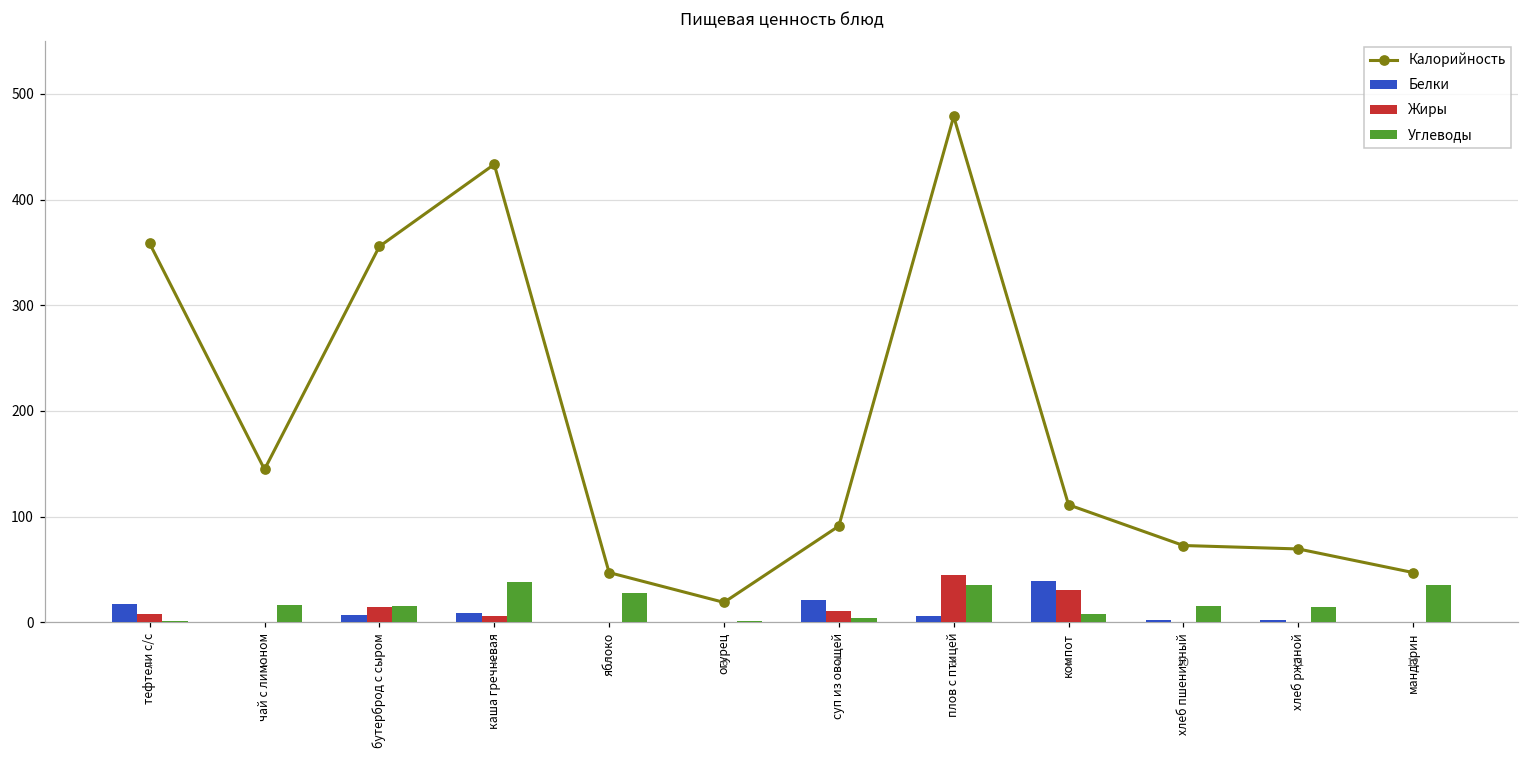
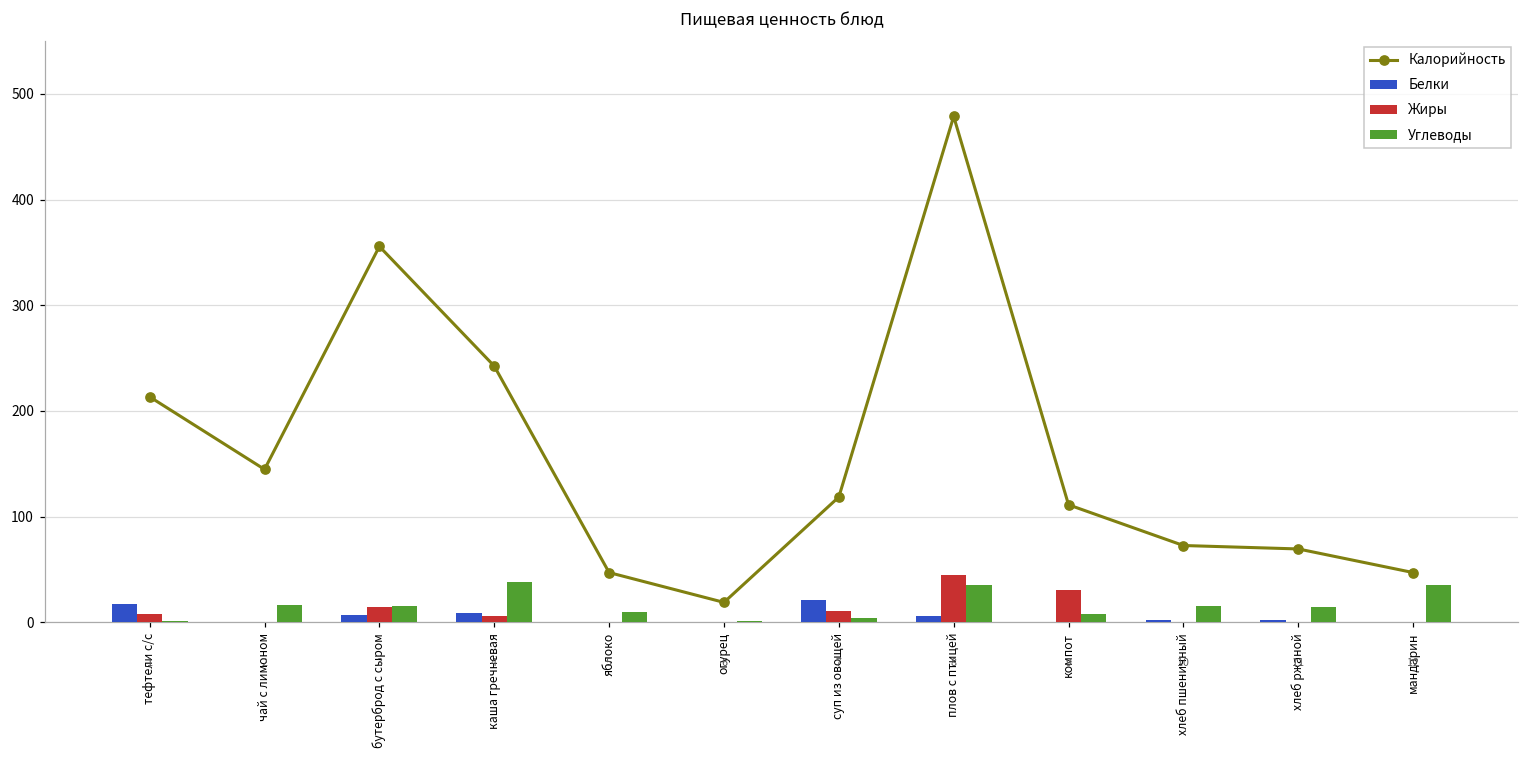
Калорийность, тефтели с/с: 360 -> 210
Калорийность, каша гречневая: 430 -> 240
Углеводы, яблоко: 30 -> 10
Калорийность, суп из овощей: 90 -> 120
Белки, компот: 40 -> 0
